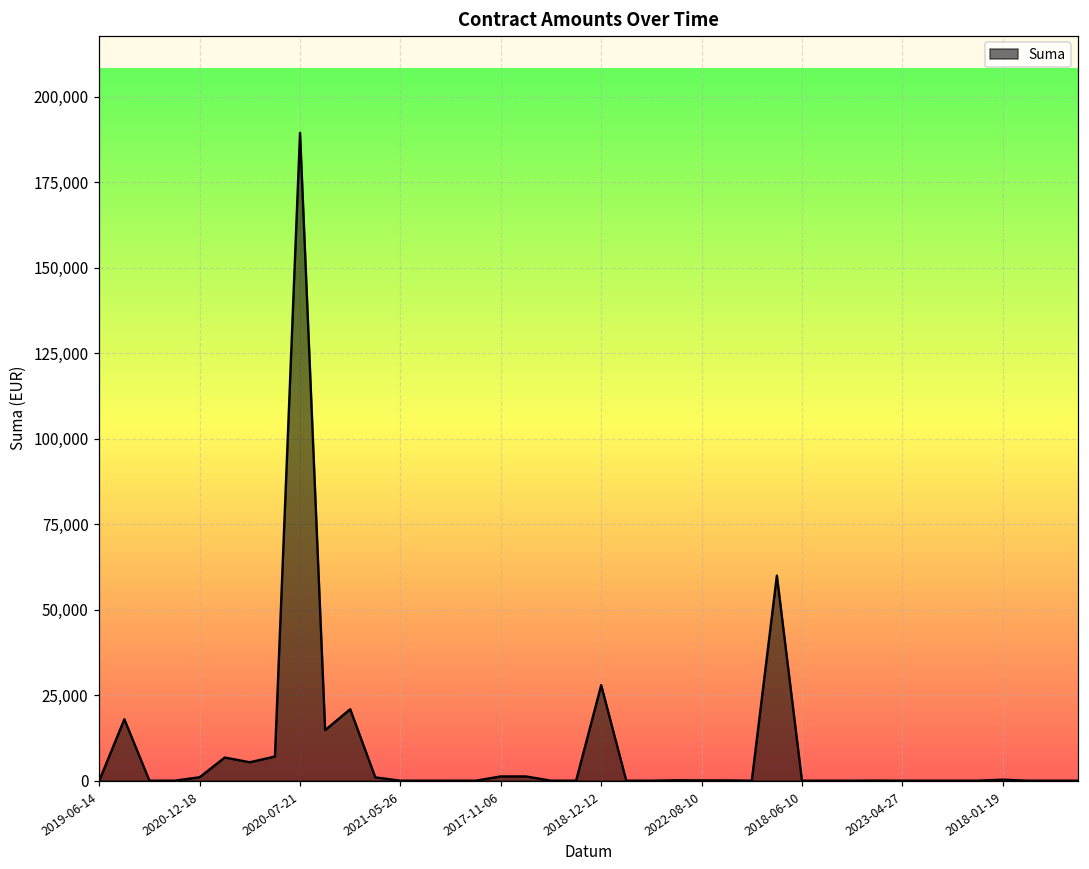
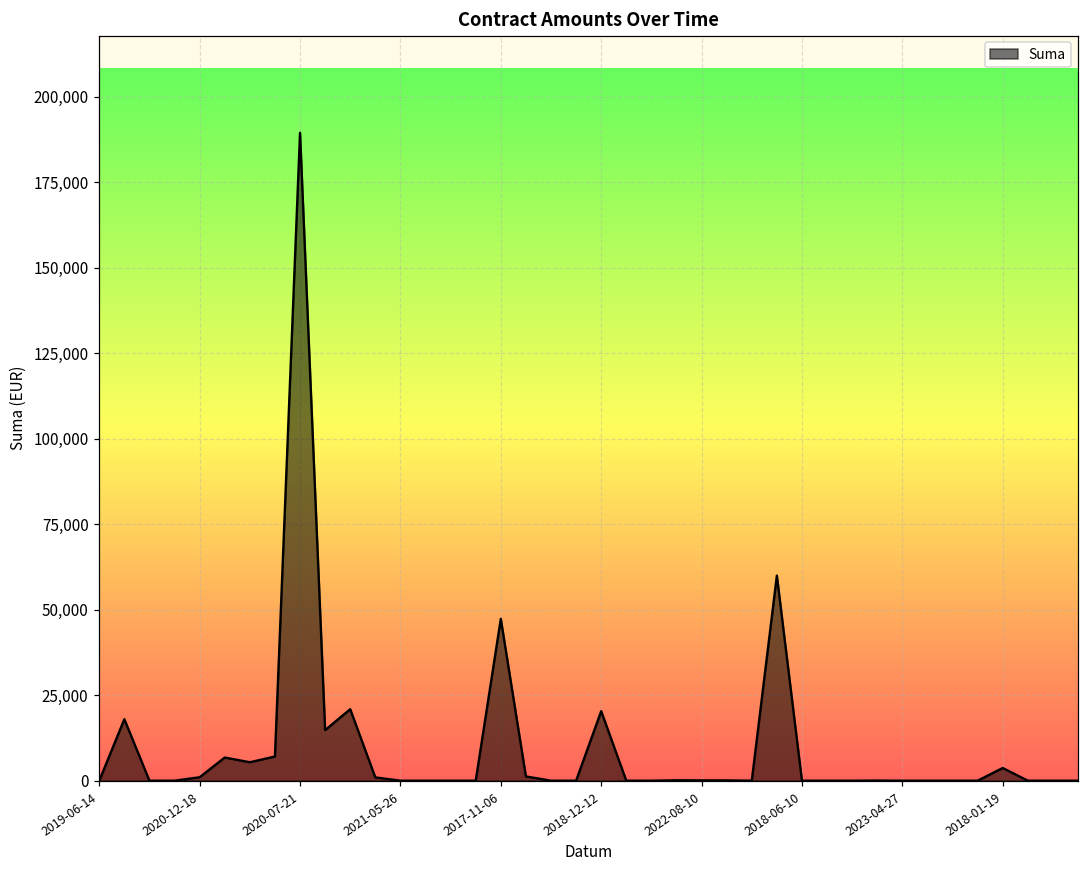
2017-11-06: 1,000 -> 47,000
2018-12-12: 28,000 -> 20,000
2018-01-19: 0 -> 4,000
